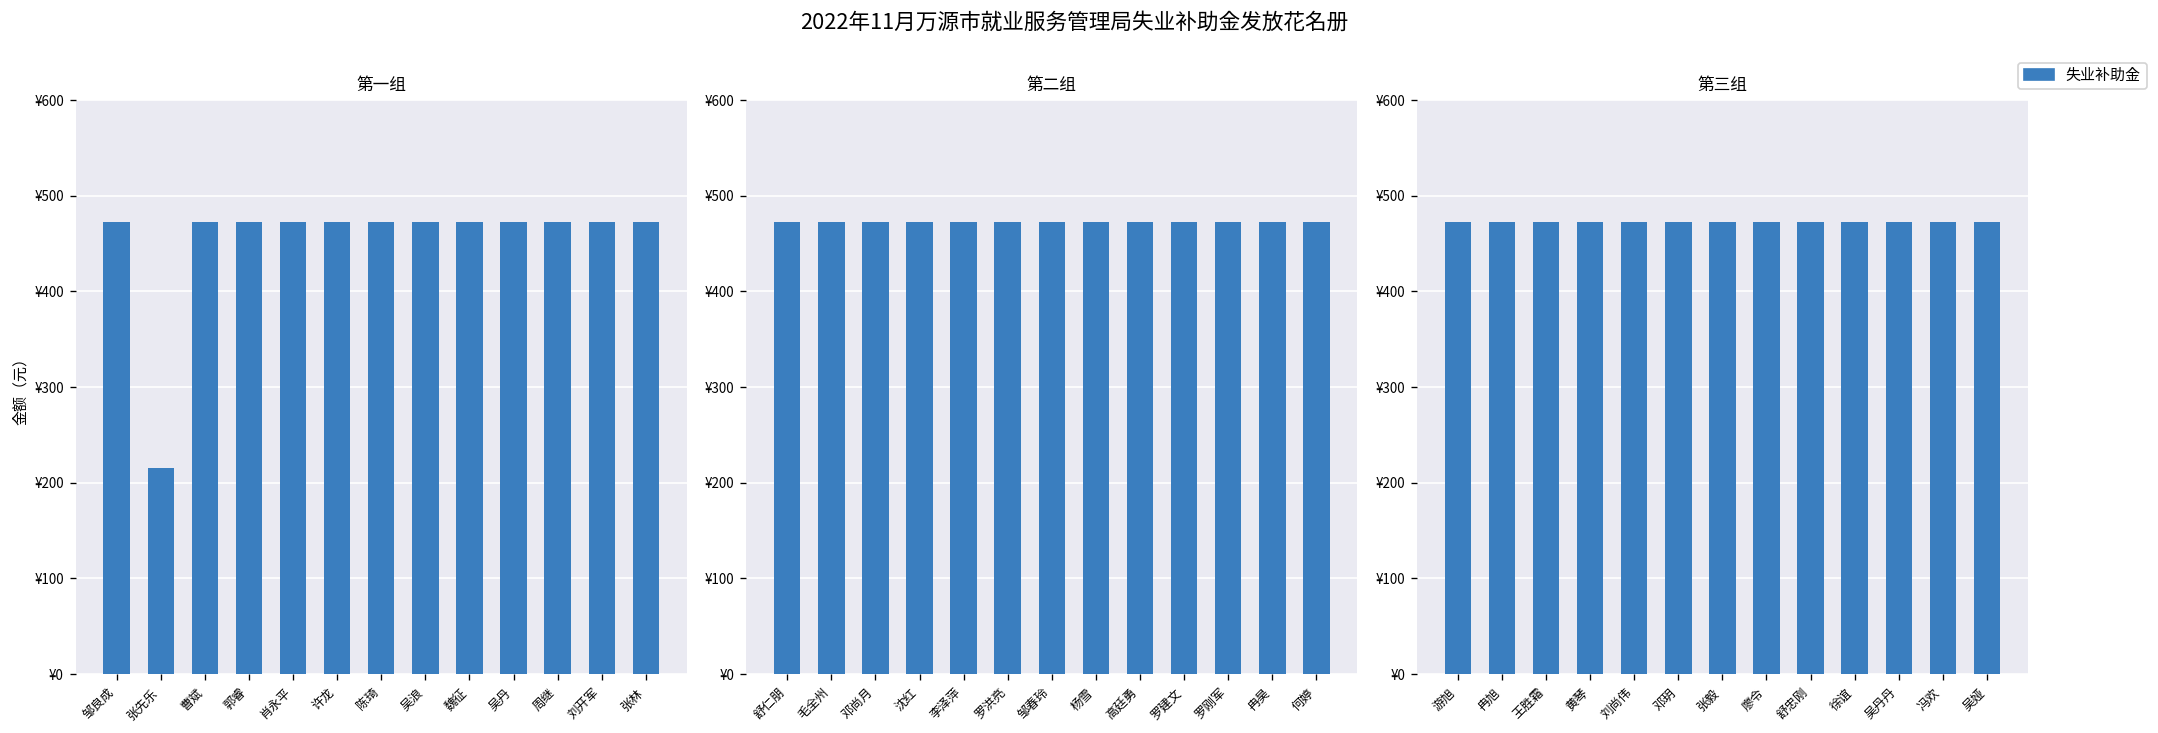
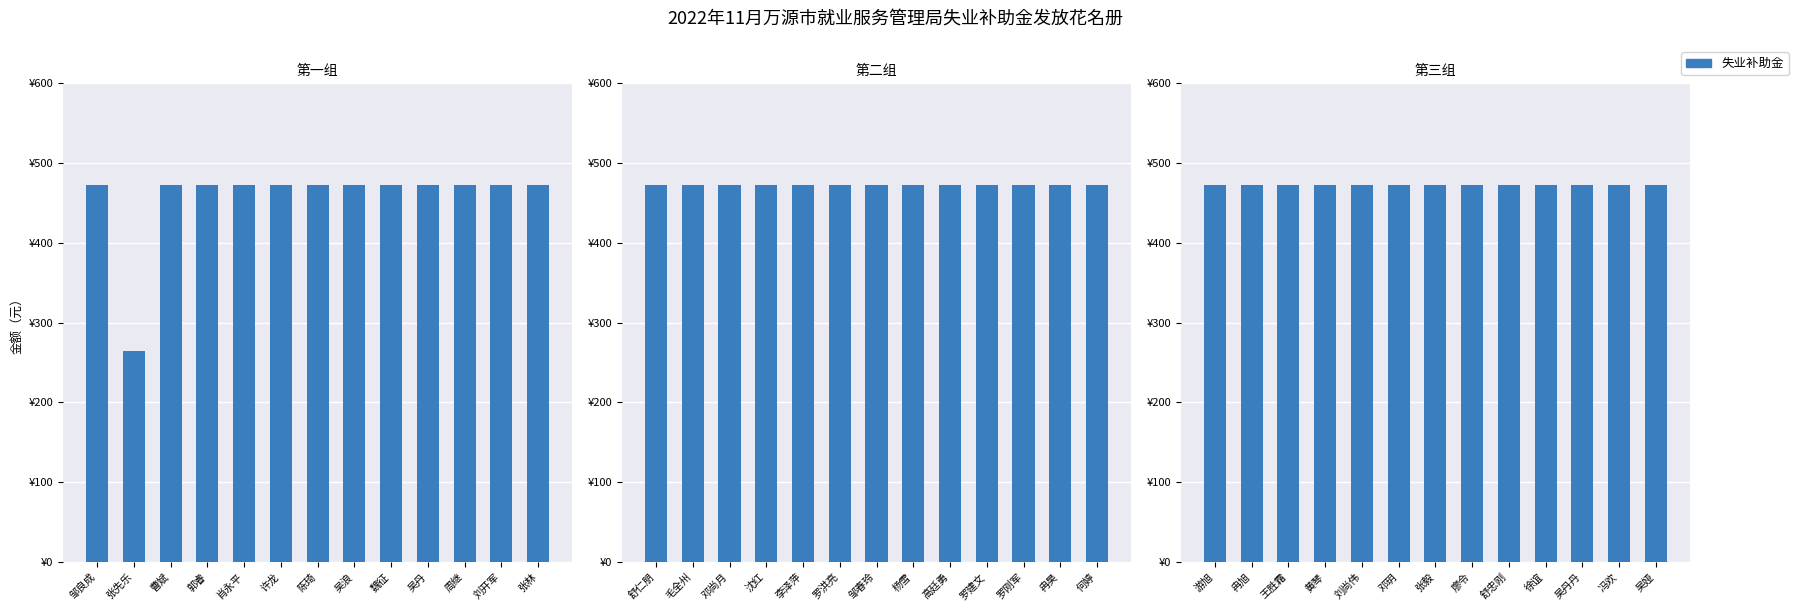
第一组, 张先乐: ¥220 -> ¥260
